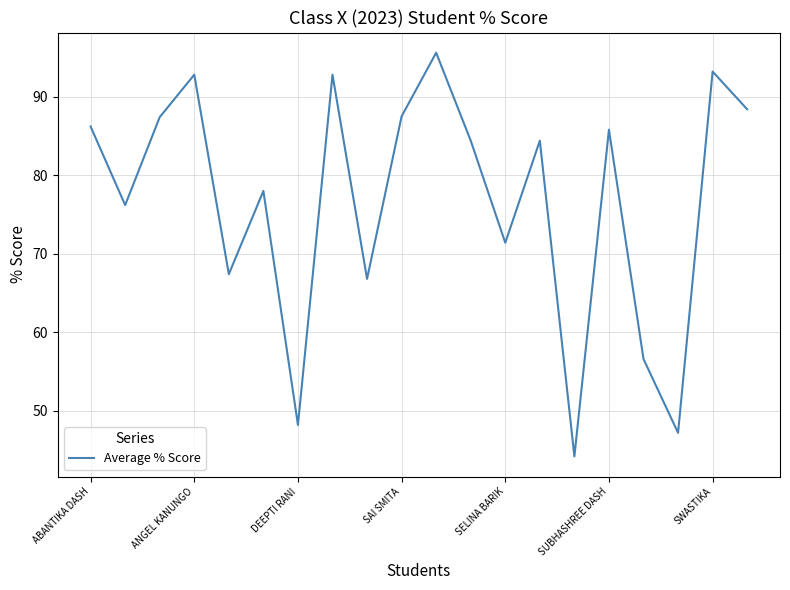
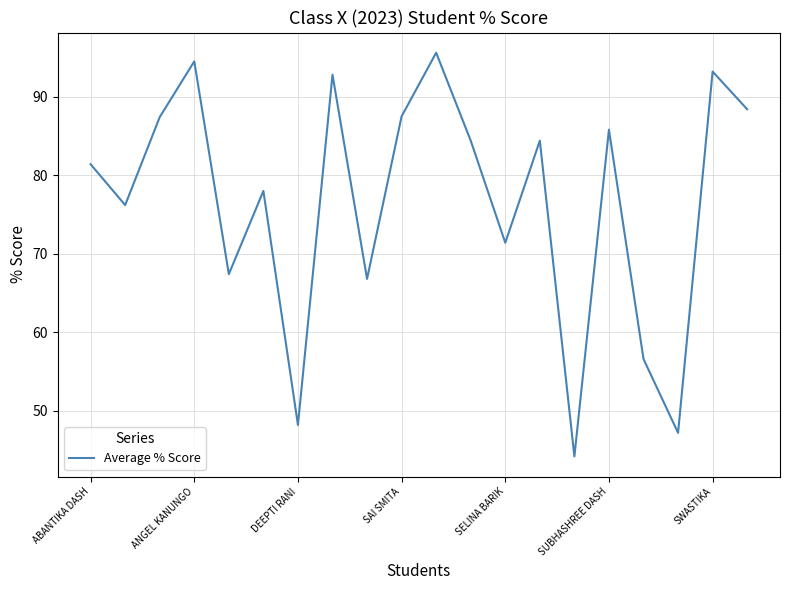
ABANTIKA DASH: 86 -> 81
ANGEL KANUNGO: 93 -> 95
